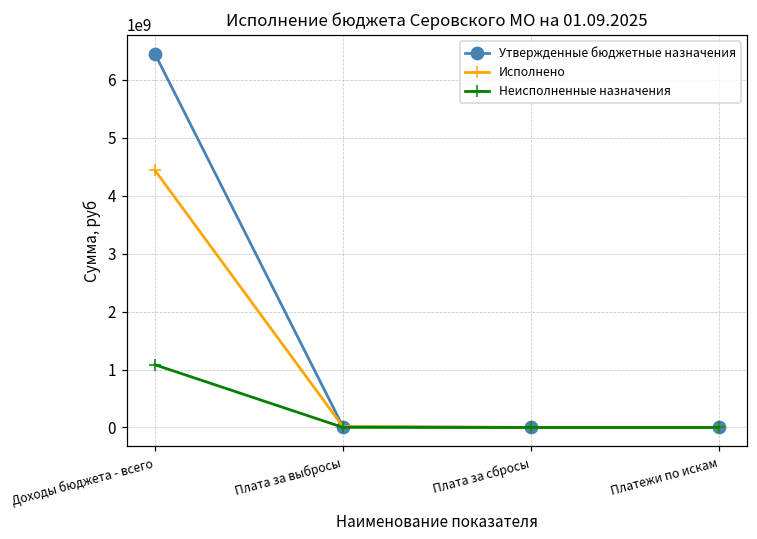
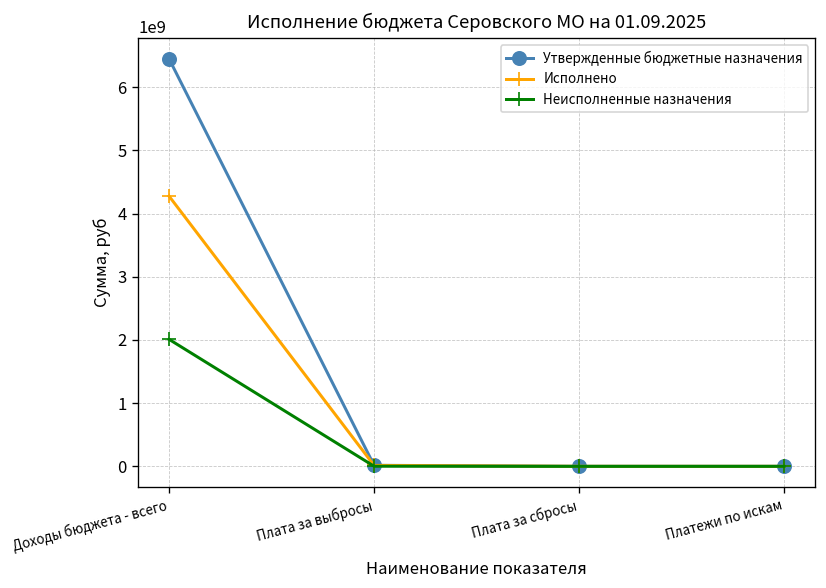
Исполнено, Доходы бюджета - всего: 4400000000 -> 4300000000
Неисполненные назначения, Доходы бюджета - всего: 1100000000 -> 2000000000
